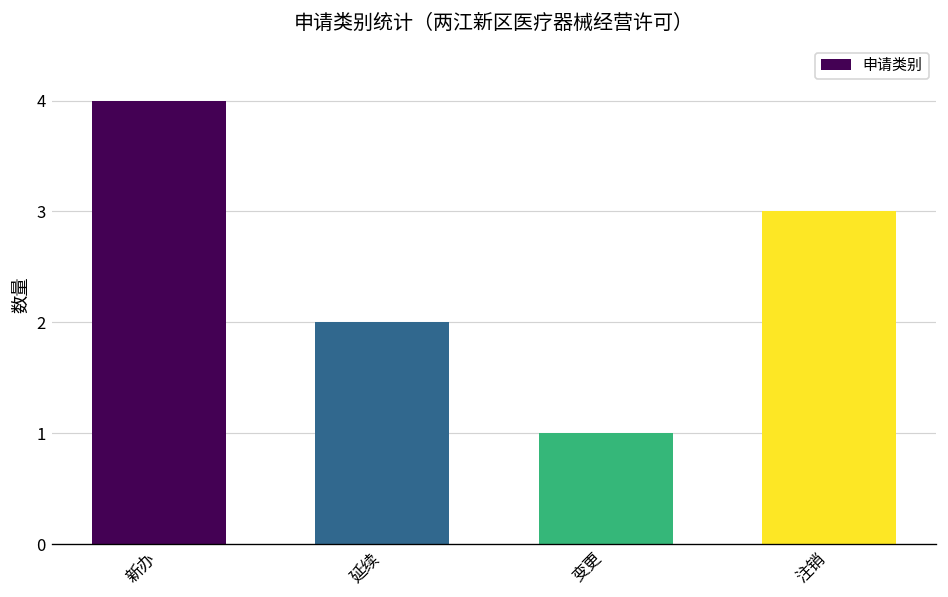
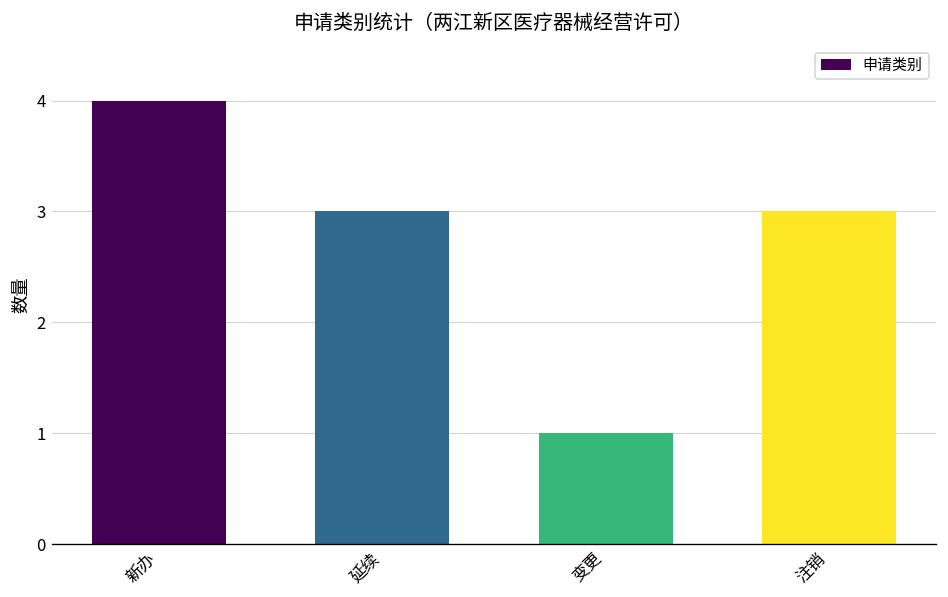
延续: 2 -> 3
